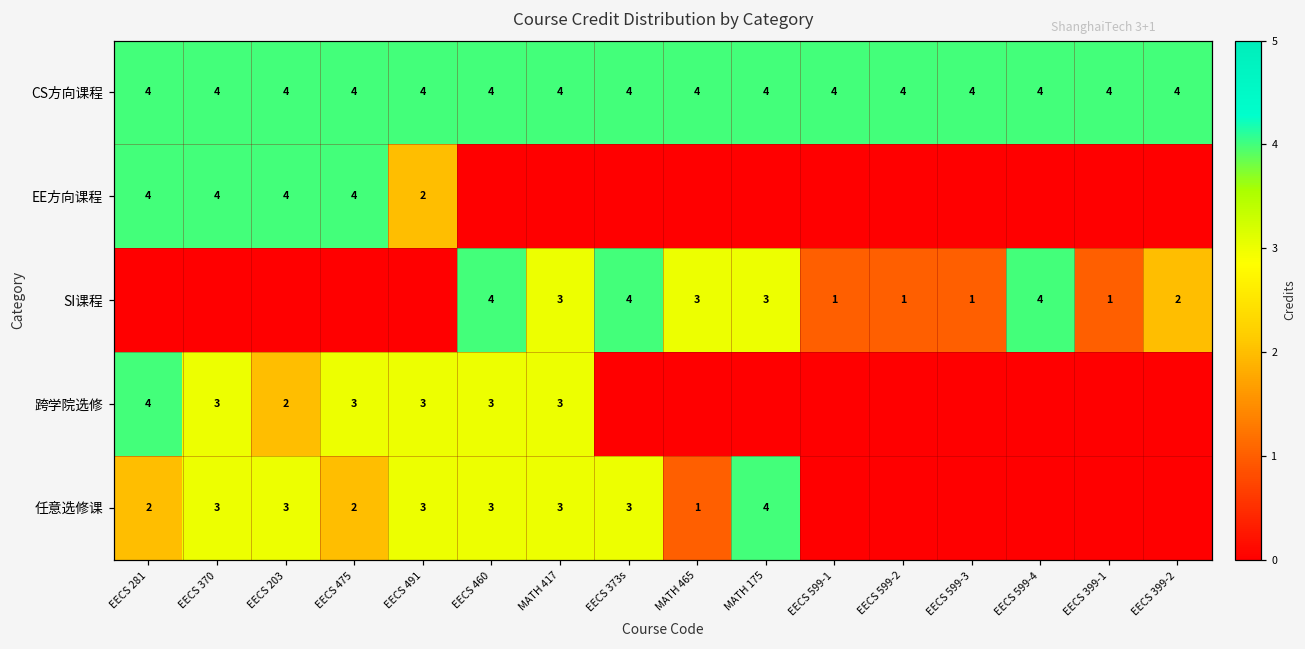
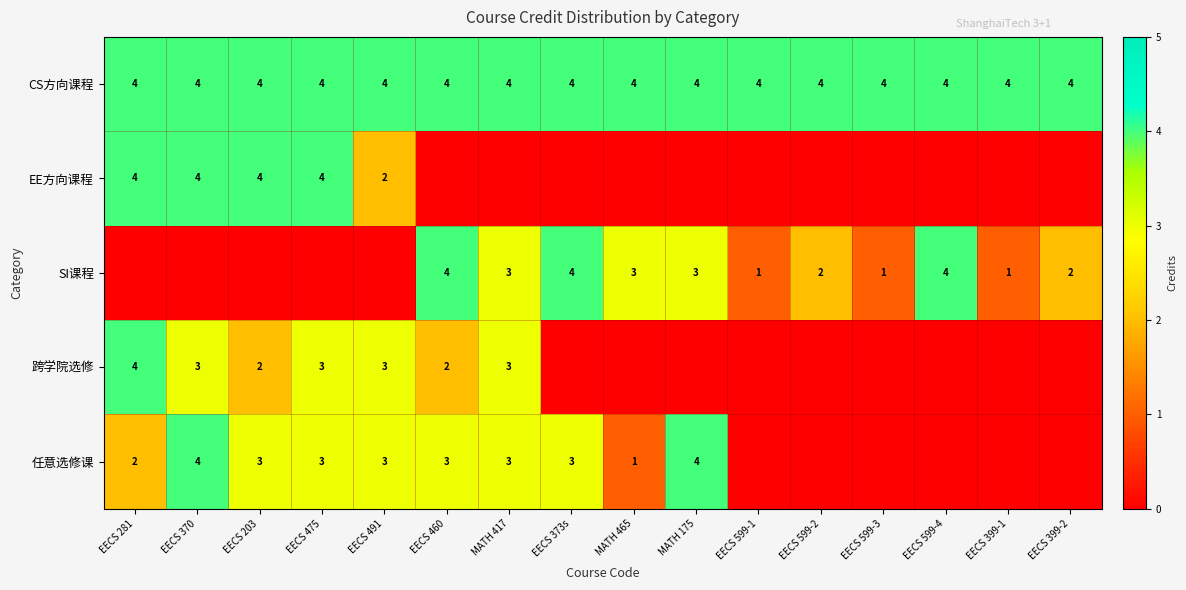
SI课程, EECS 599-2: 1 -> 2
跨学院选修, EECS 460: 3 -> 2
任意选修课, EECS 370: 3 -> 4
任意选修课, EECS 475: 2 -> 3
